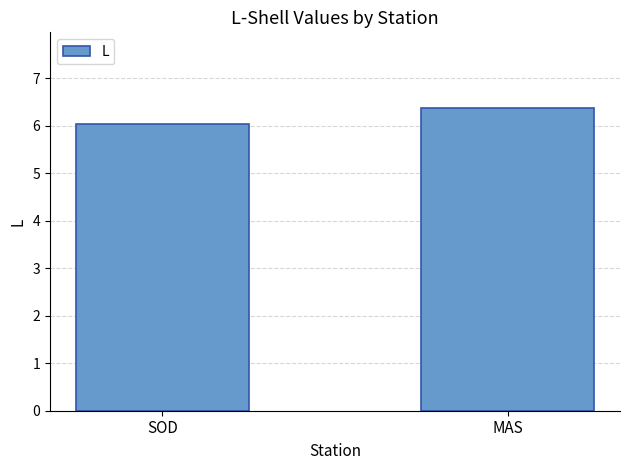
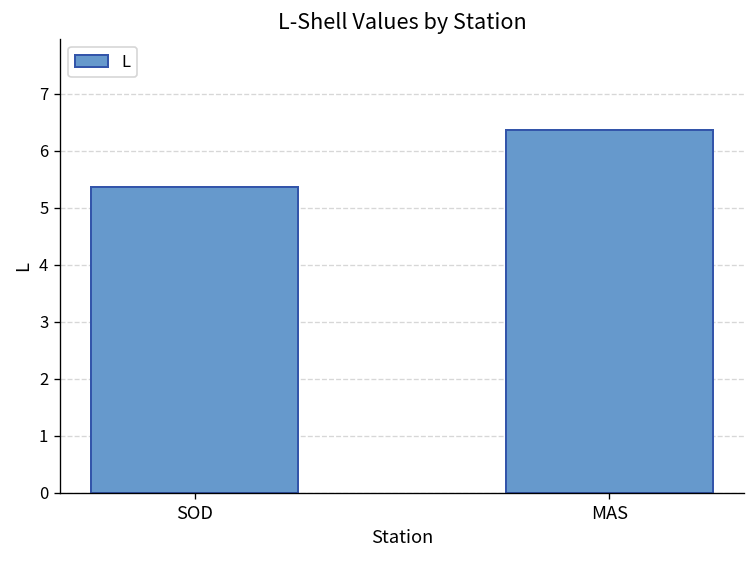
SOD: 6.0 -> 5.4
